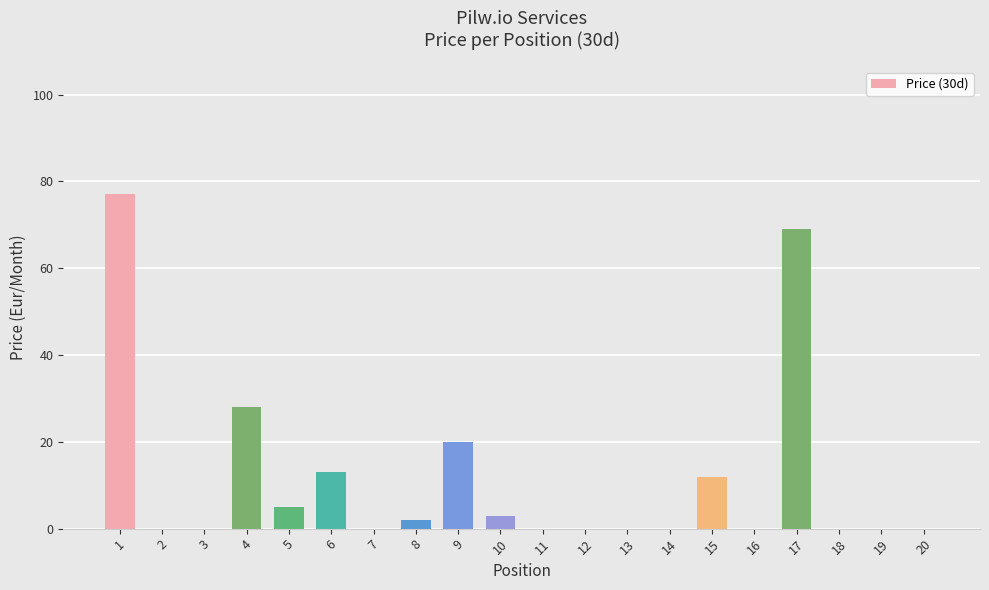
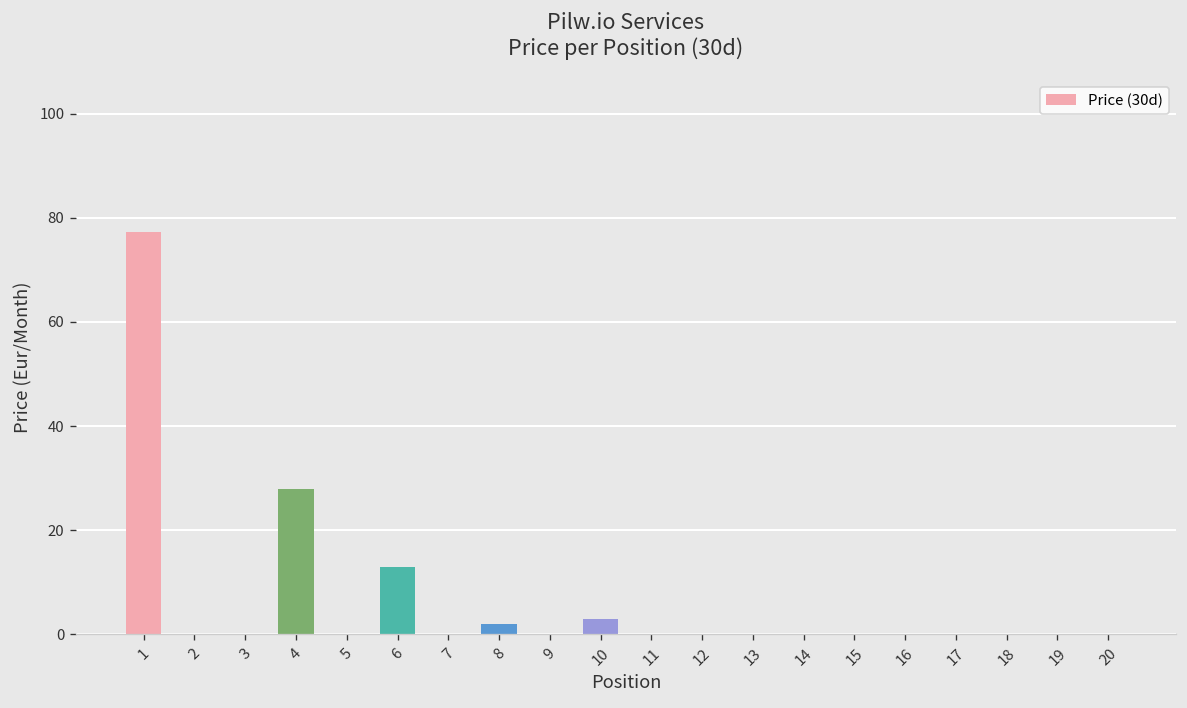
5: 5 -> 0
9: 20 -> 0
15: 12 -> 0
17: 69 -> 0
